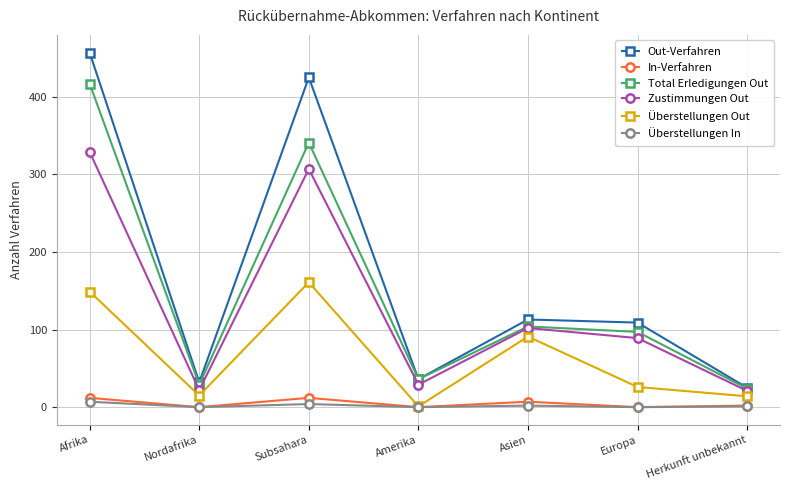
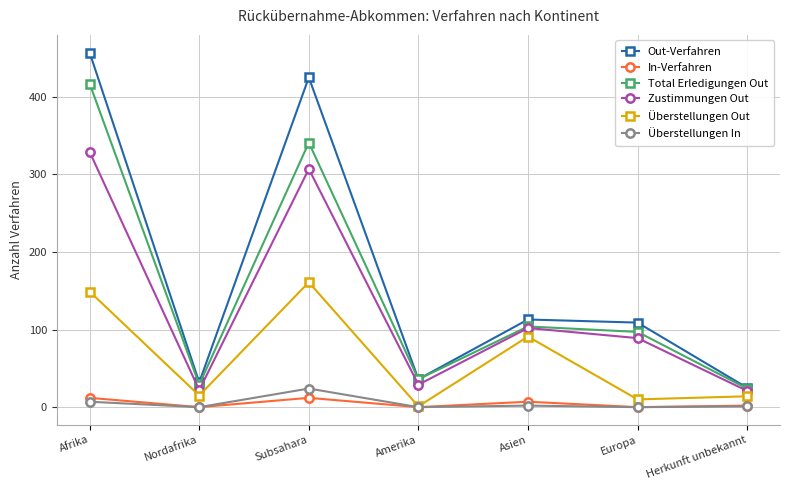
Überstellungen In, Subsahara: 0 -> 20
Überstellungen Out, Europa: 30 -> 10
